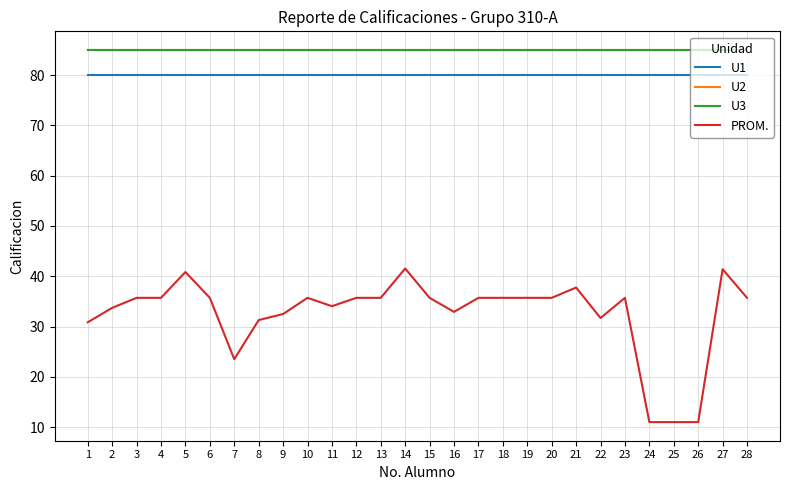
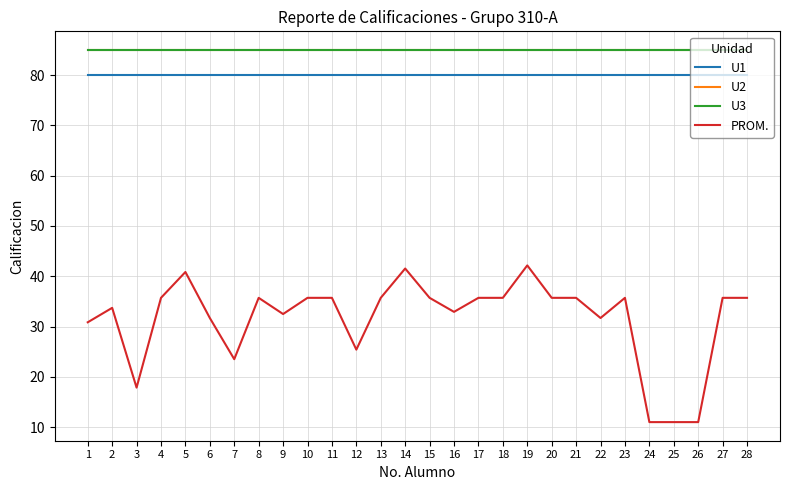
PROM., 3: 36 -> 18
PROM., 6: 36 -> 32
PROM., 8: 31 -> 36
PROM., 11: 34 -> 36
PROM., 12: 36 -> 25
PROM., 19: 36 -> 42
PROM., 21: 38 -> 36
PROM., 27: 41 -> 36
